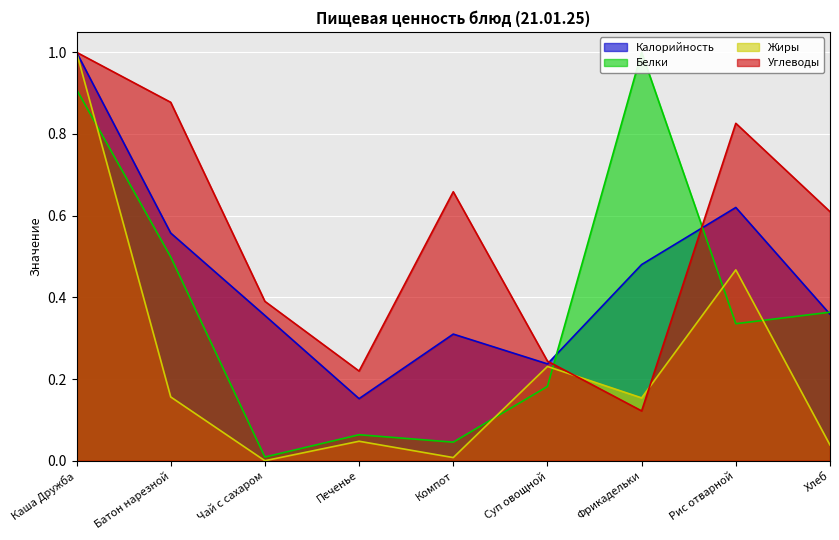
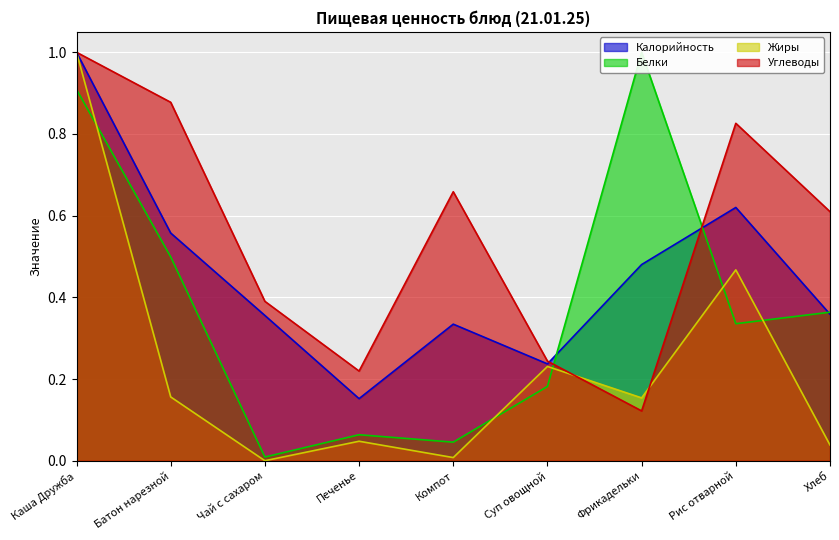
Калорийность, Компот: 0.31 -> 0.33
